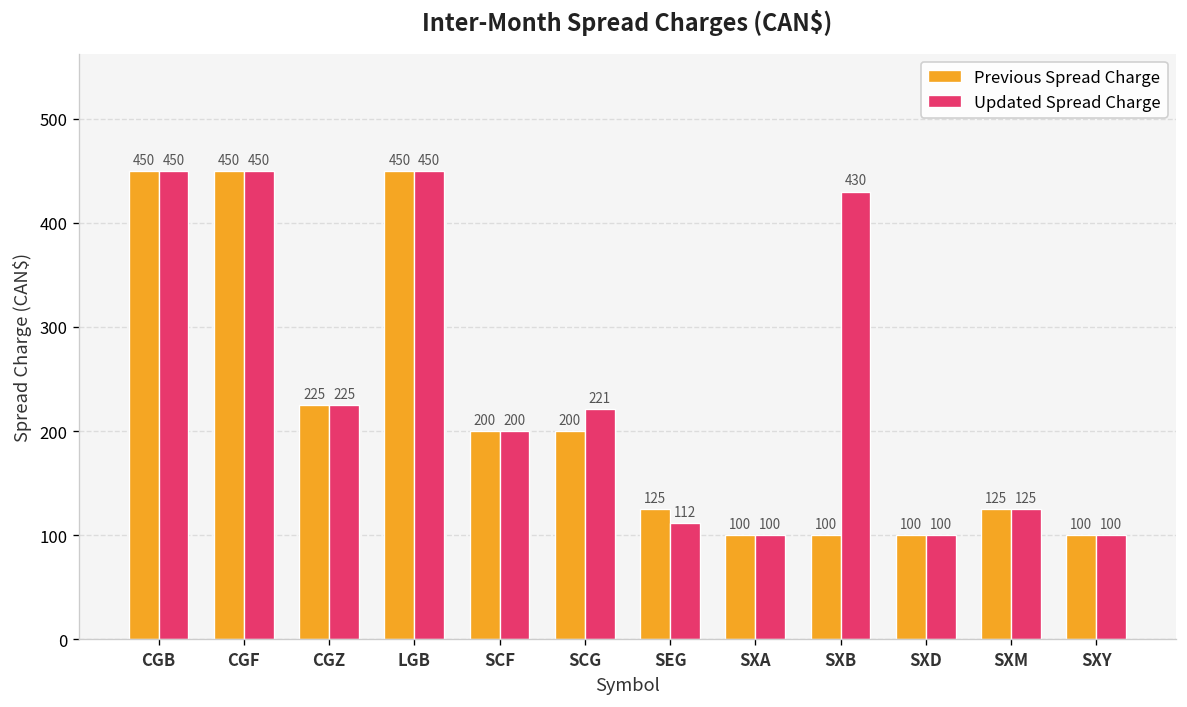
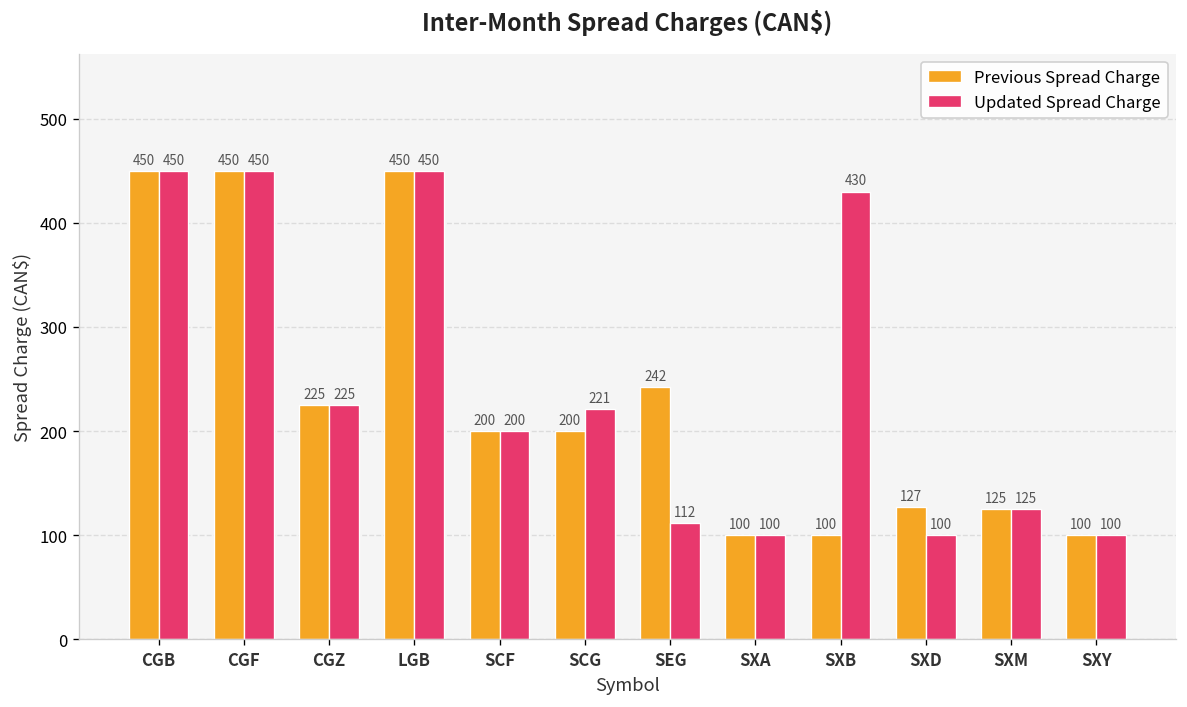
Previous Spread Charge, SEG: 125 -> 242
Previous Spread Charge, SXD: 100 -> 127
